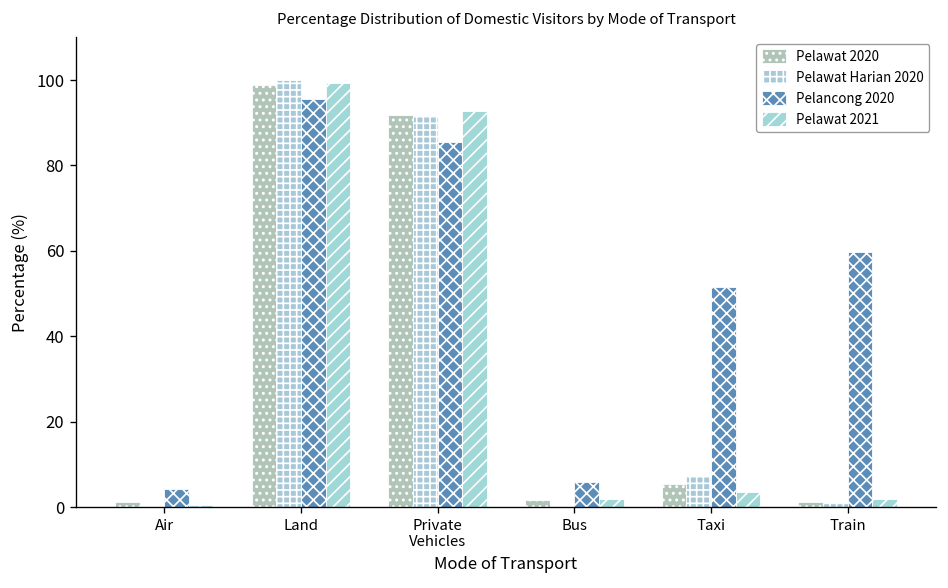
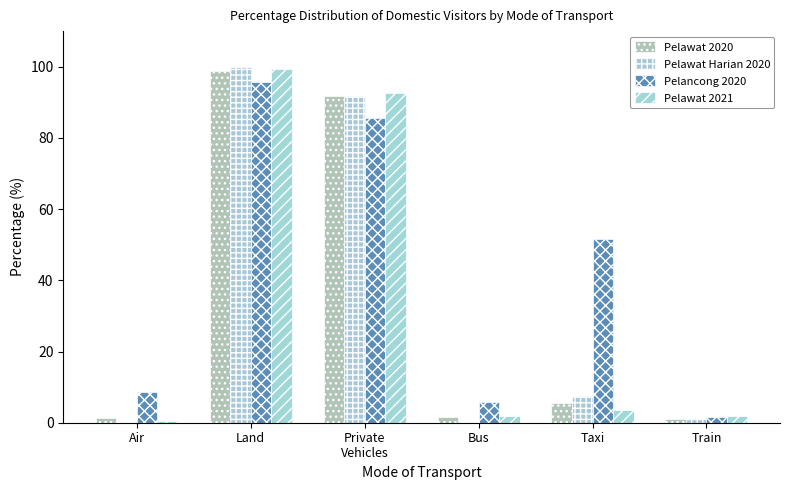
Pelancong 2020, Air: 4 -> 9
Pelancong 2020, Train: 60 -> 2
